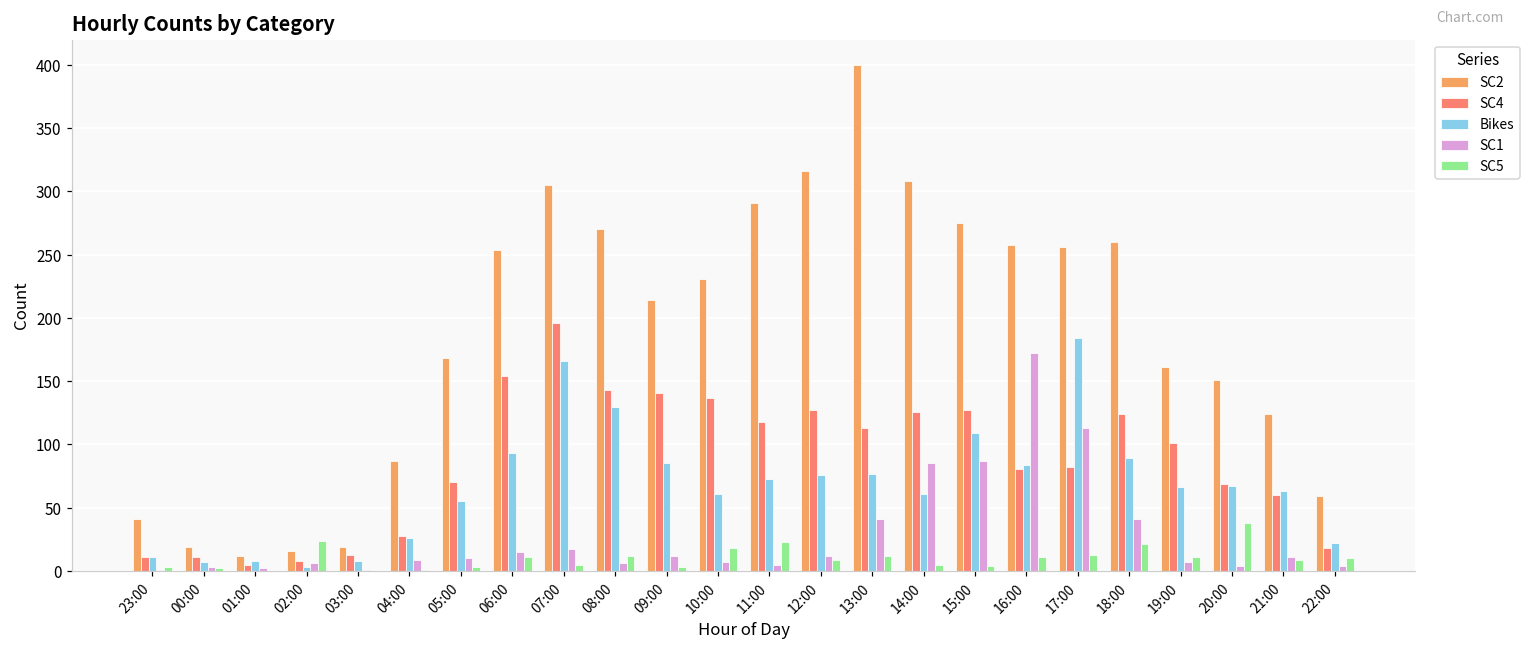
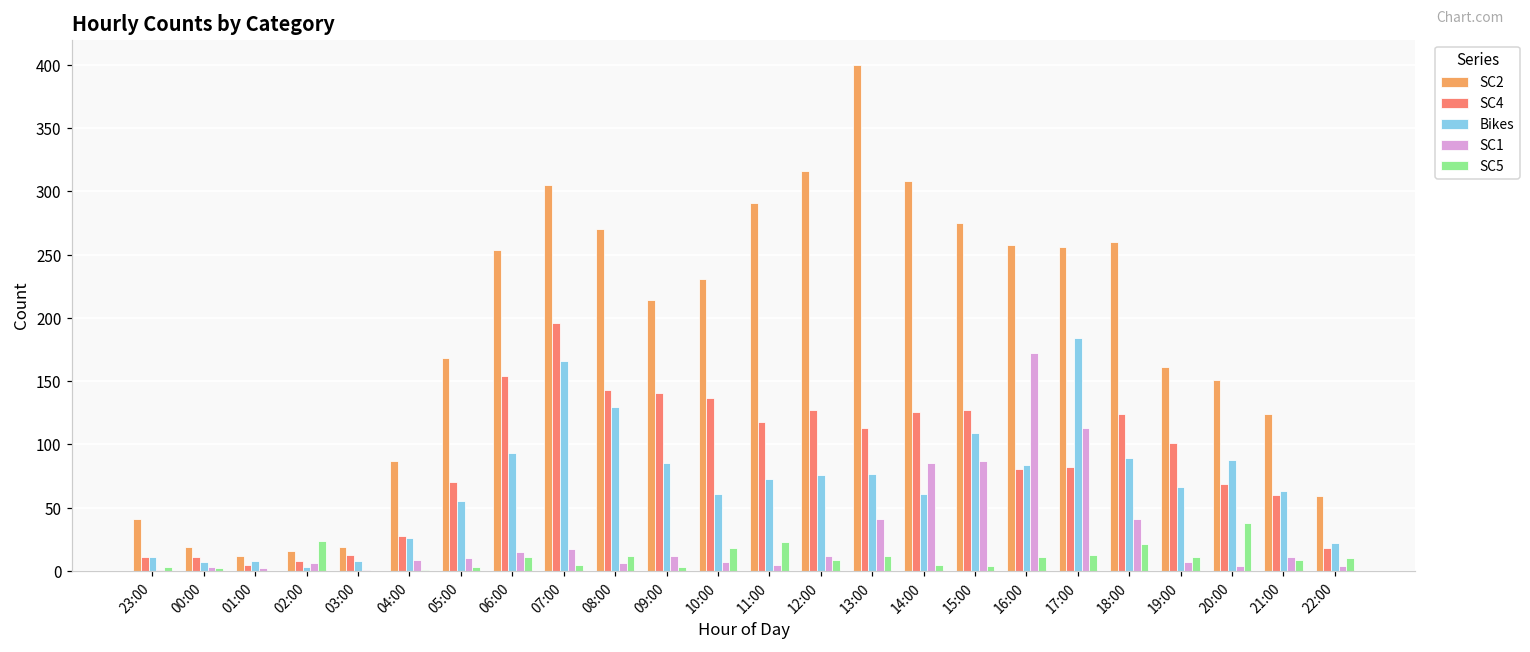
Bikes, 20:00: 67 -> 88
